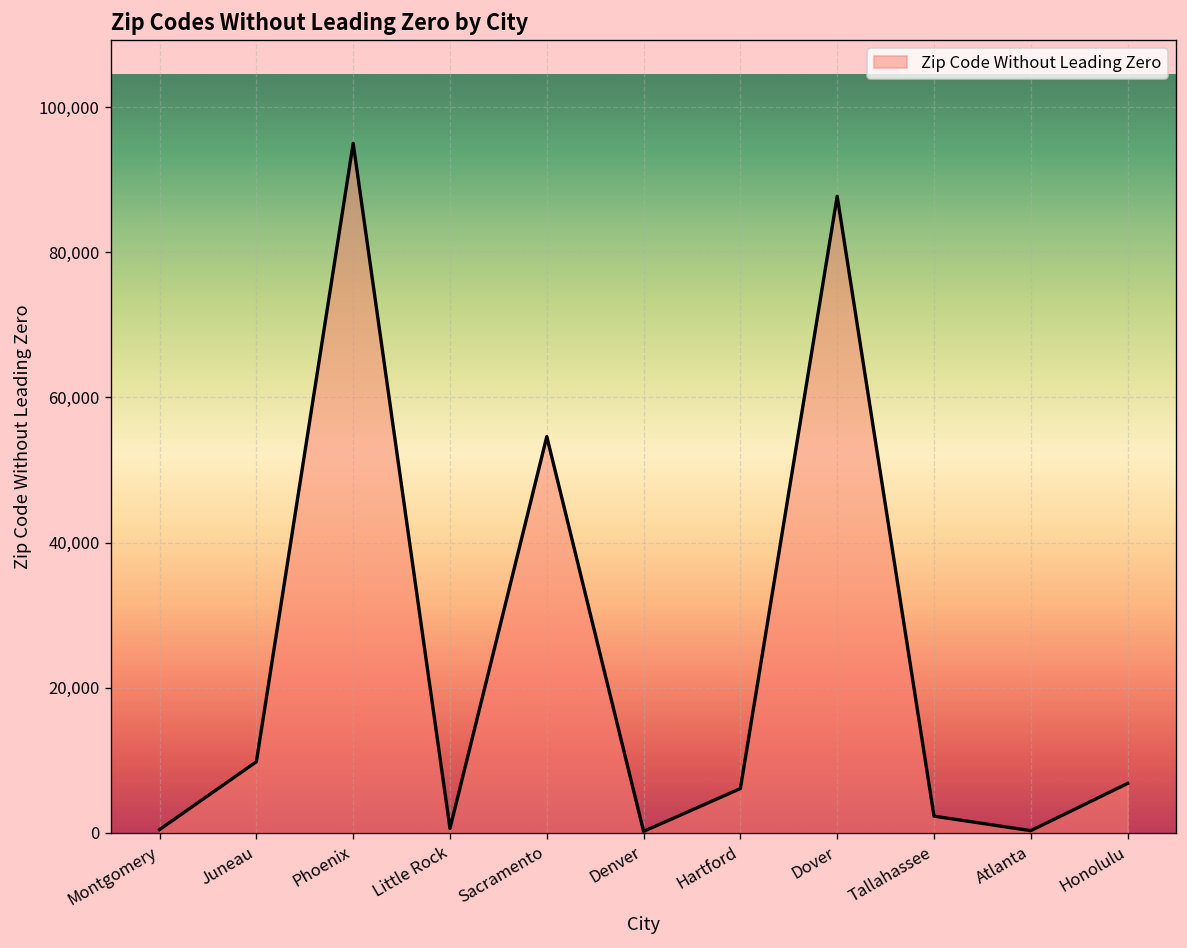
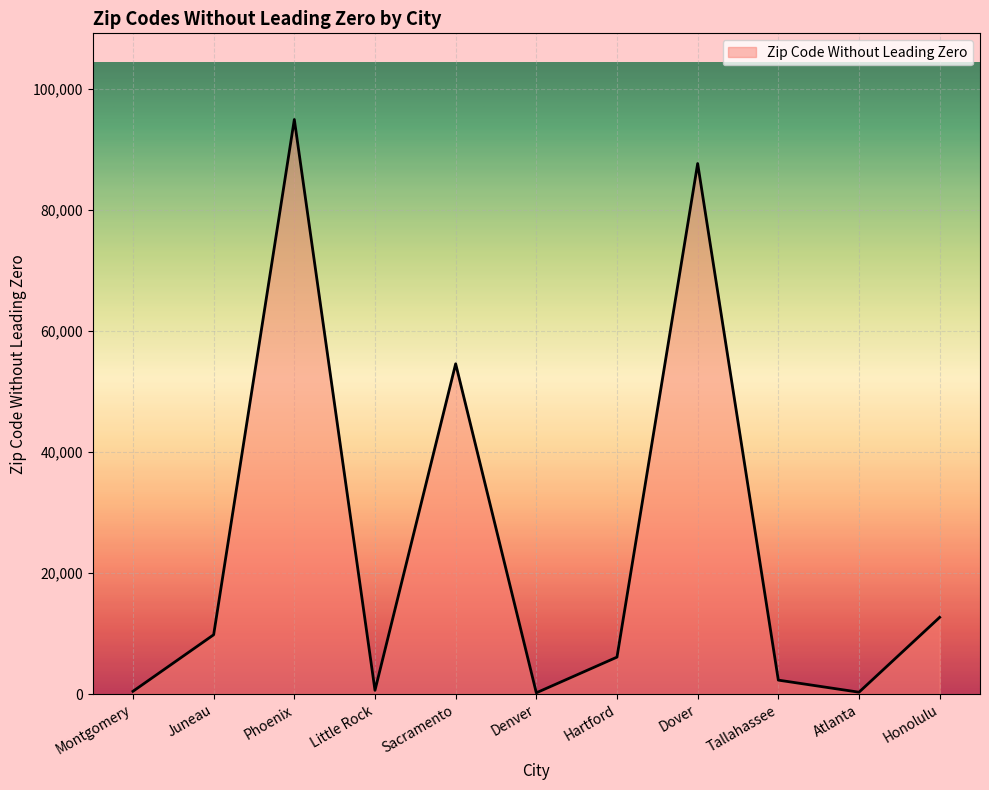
Honolulu: 7,000 -> 13,000
